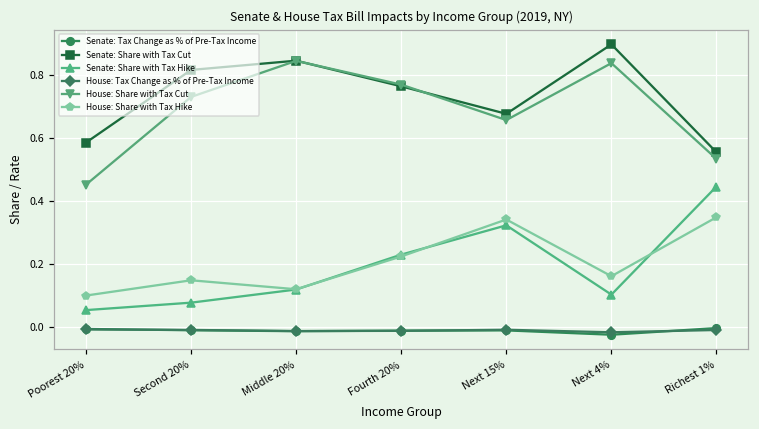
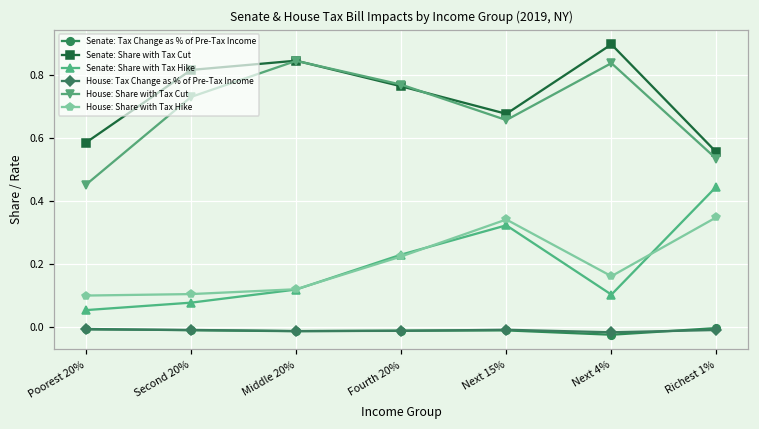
House: Share with Tax Hike, Second 20%: 0.15 -> 0.10
